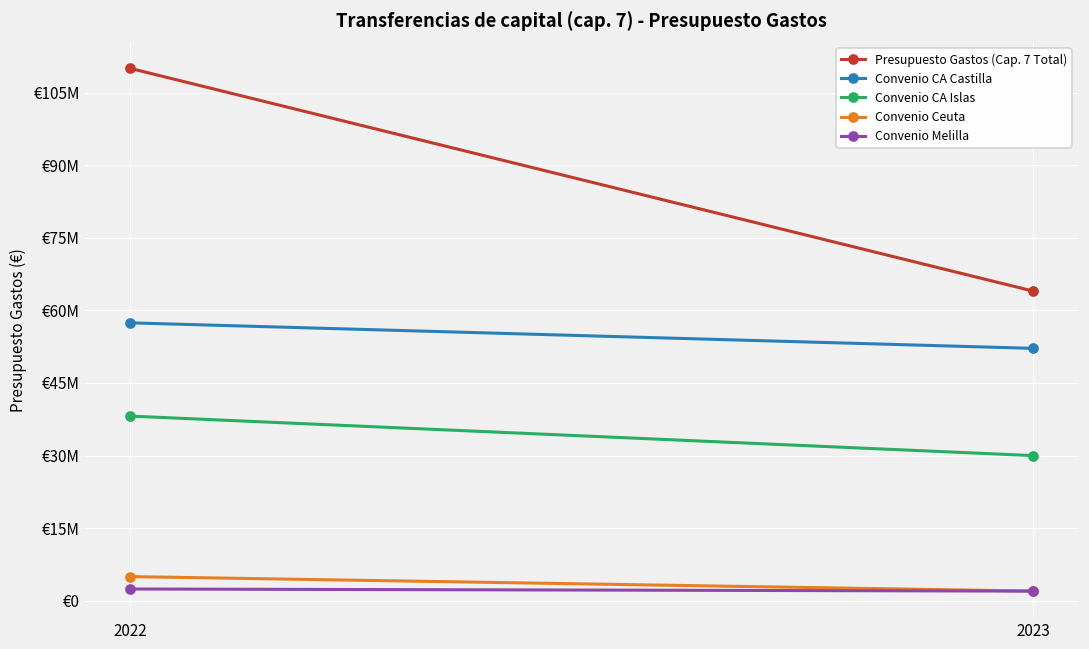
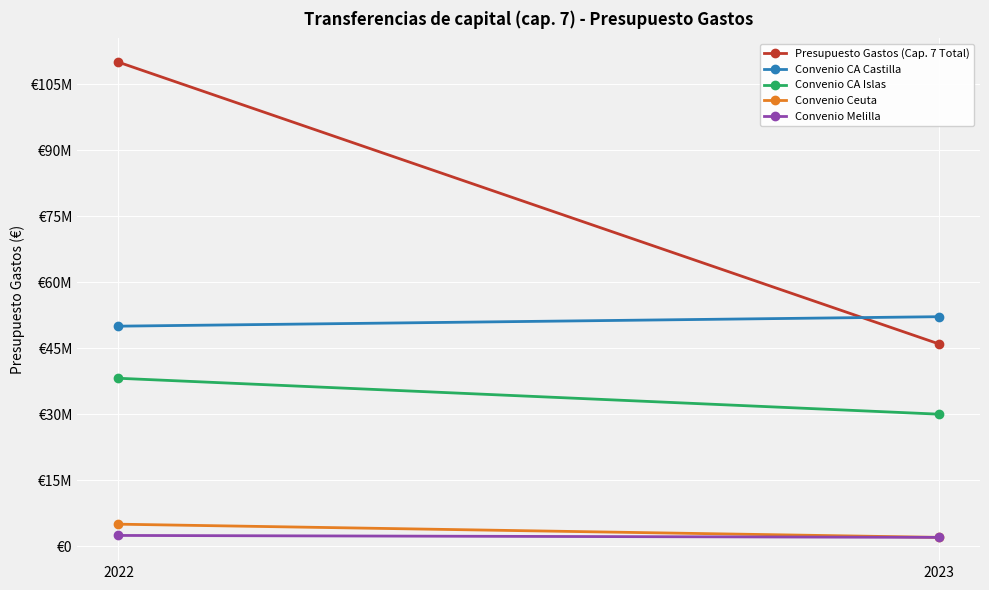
Convenio CA Castilla, 2022: €57000000 -> €50000000
Presupuesto Gastos (Cap. 7 Total), 2023: €64000000 -> €46000000
